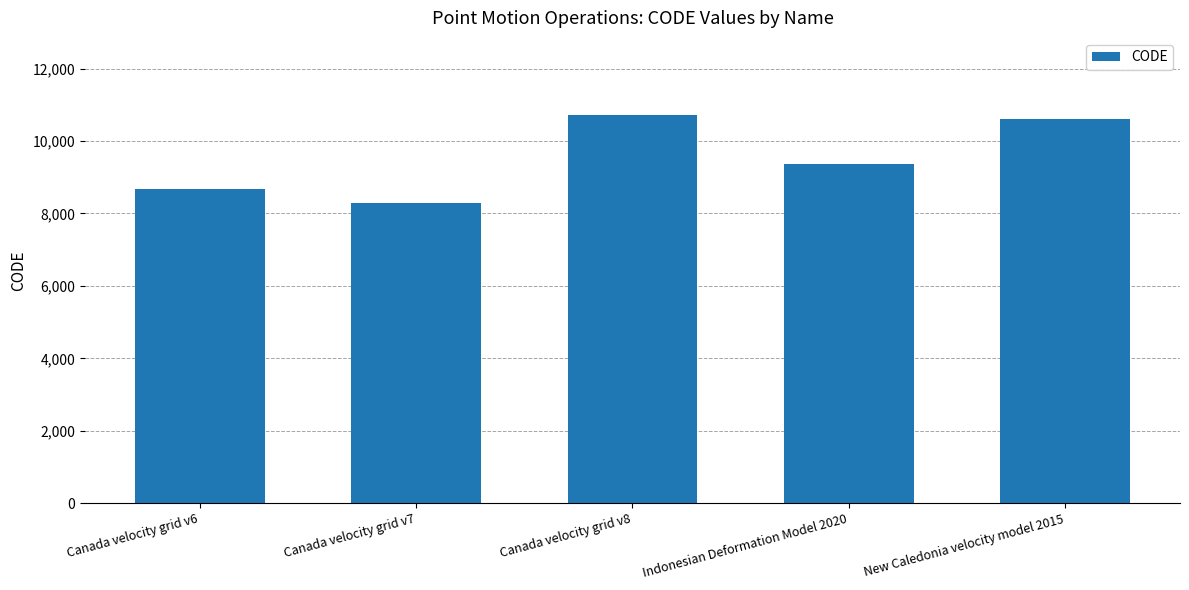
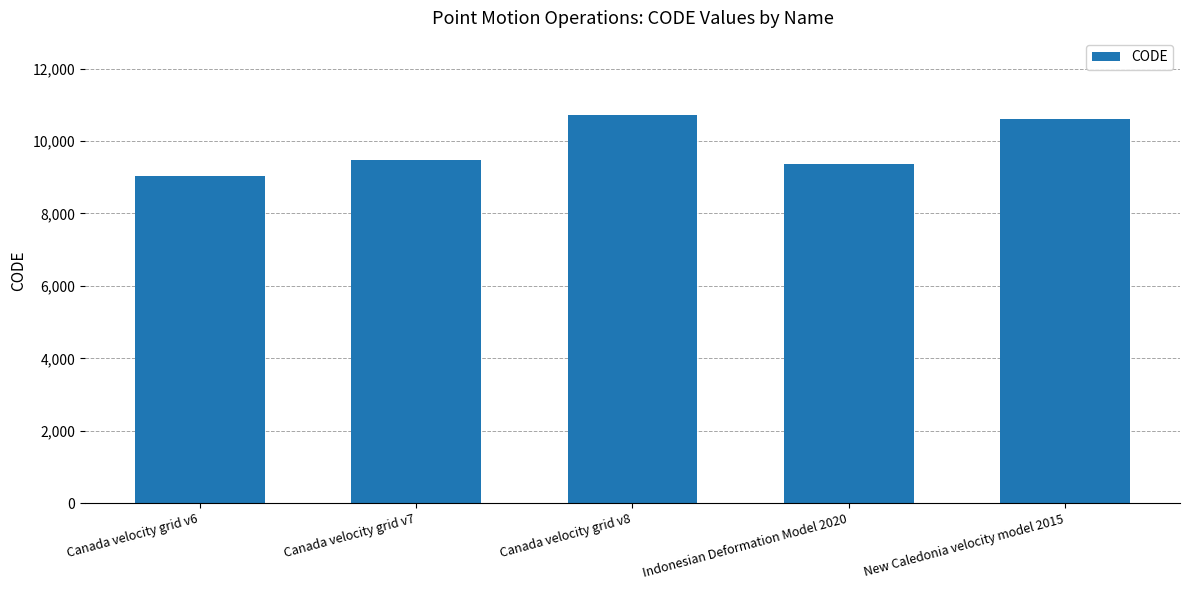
Canada velocity grid v6: 8,700 -> 9,000
Canada velocity grid v7: 8,300 -> 9,500
